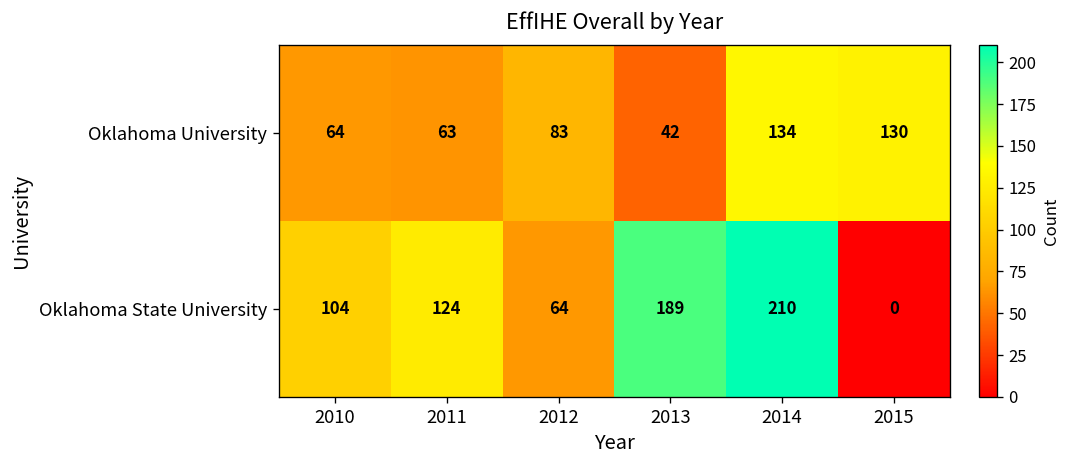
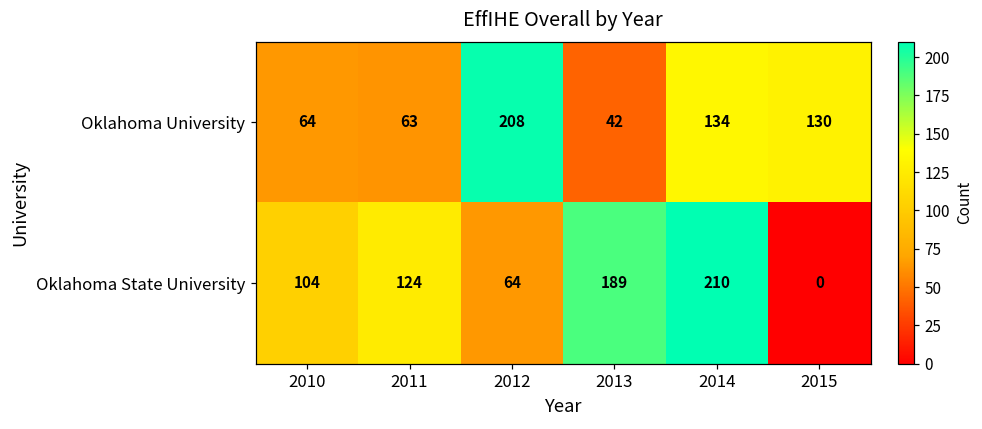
Oklahoma University, 2012: 83 -> 208
